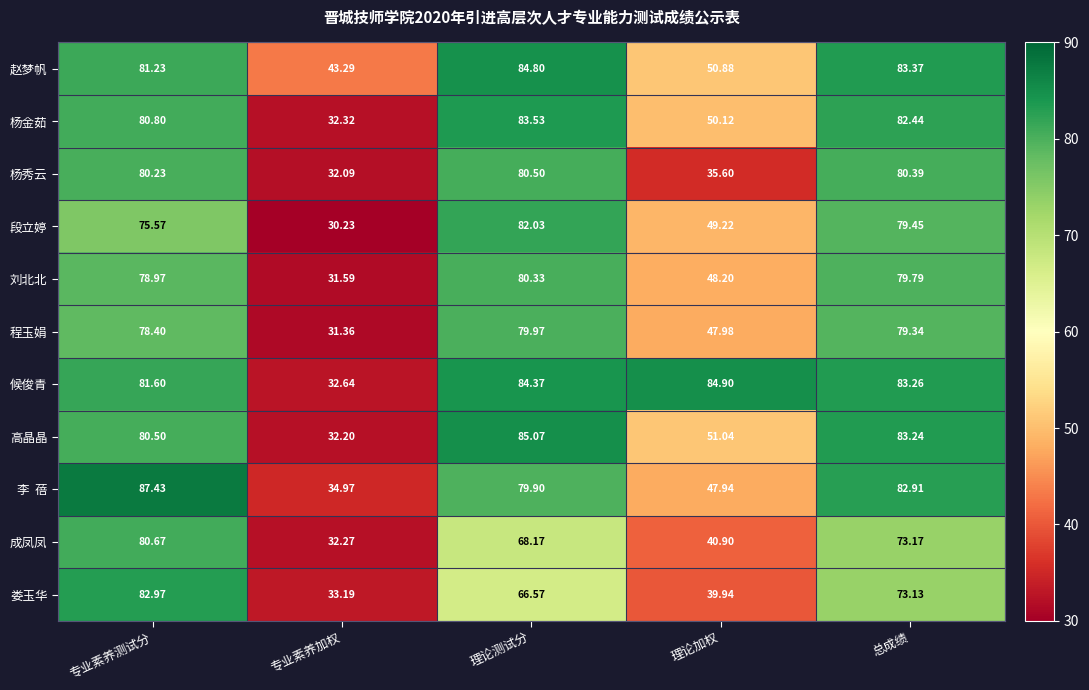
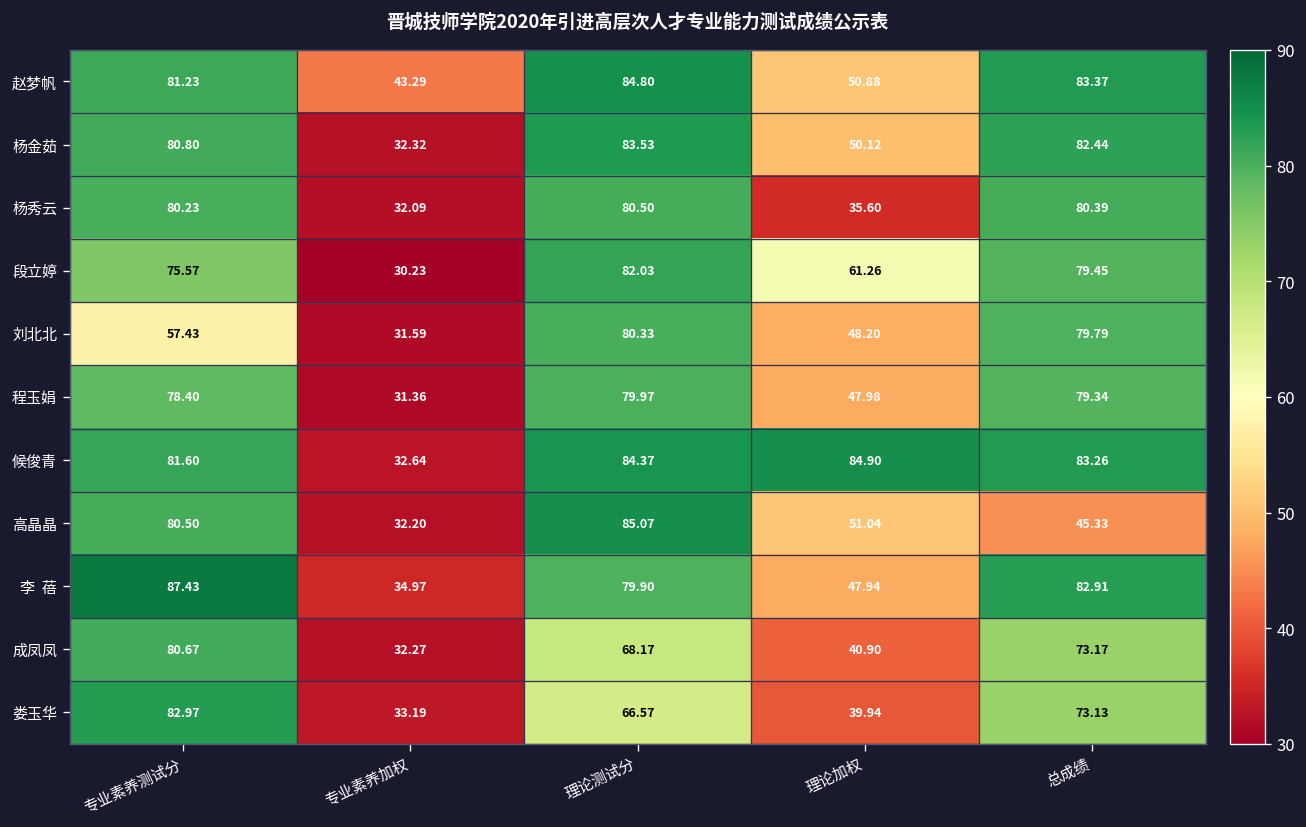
段立婷, 理论加权: 49.22 -> 61.26
刘北北, 专业素养测试分: 78.97 -> 57.43
高晶晶, 总成绩: 83.24 -> 45.33
